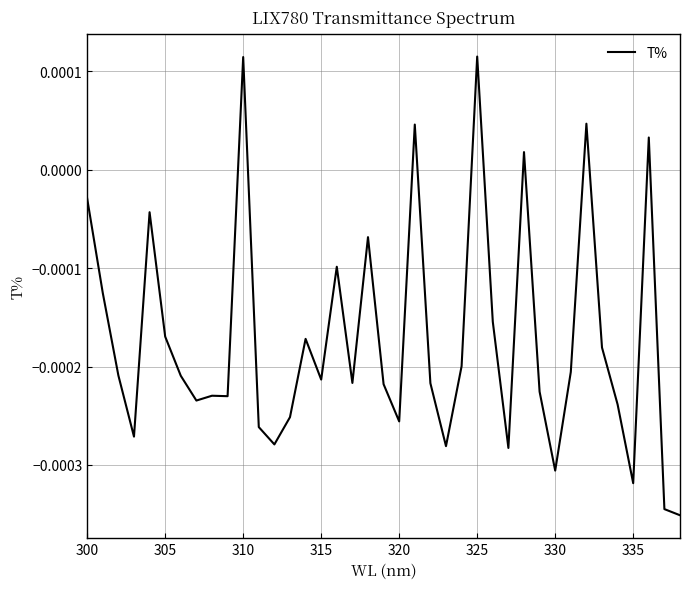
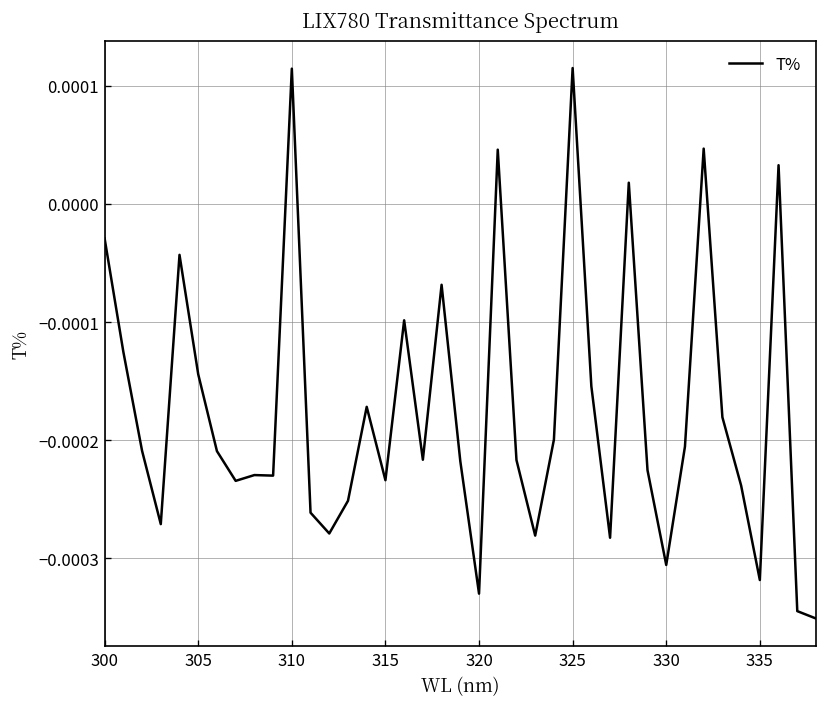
305: -0.00017 -> -0.00014
315: -0.00021 -> -0.00023
320: -0.00026 -> -0.00033
